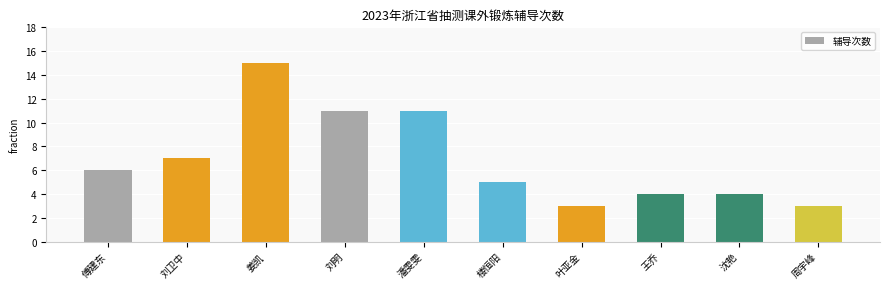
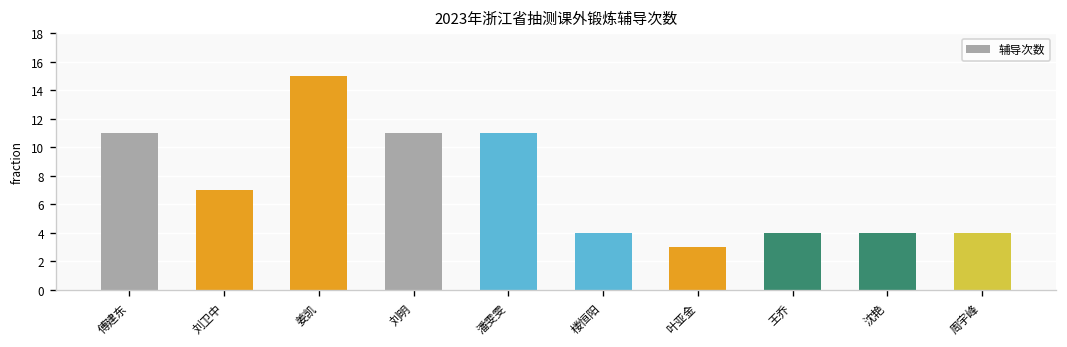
傅建东: 6 -> 11
楼恒阳: 5 -> 4
周宇峰: 3 -> 4
